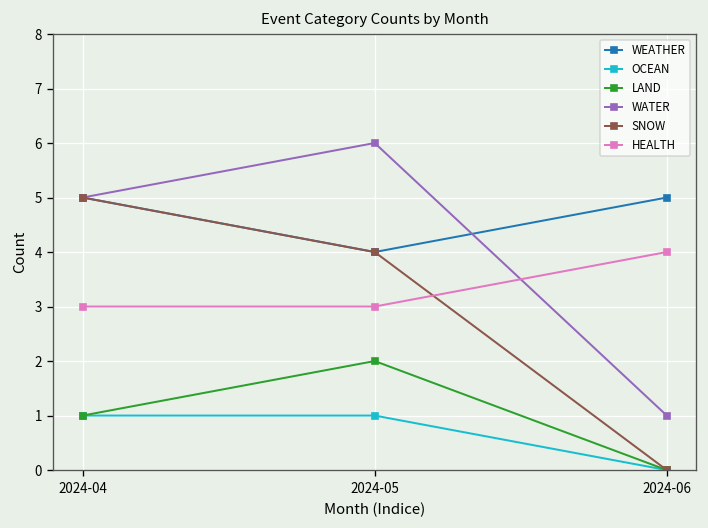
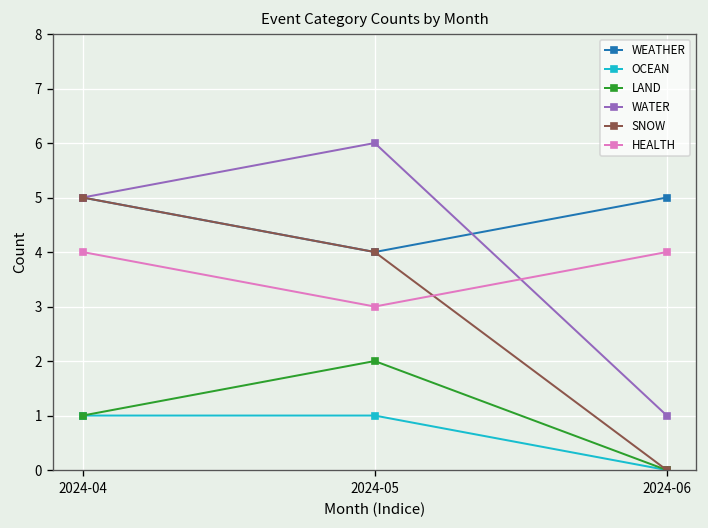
HEALTH, 2024-04: 3 -> 4
